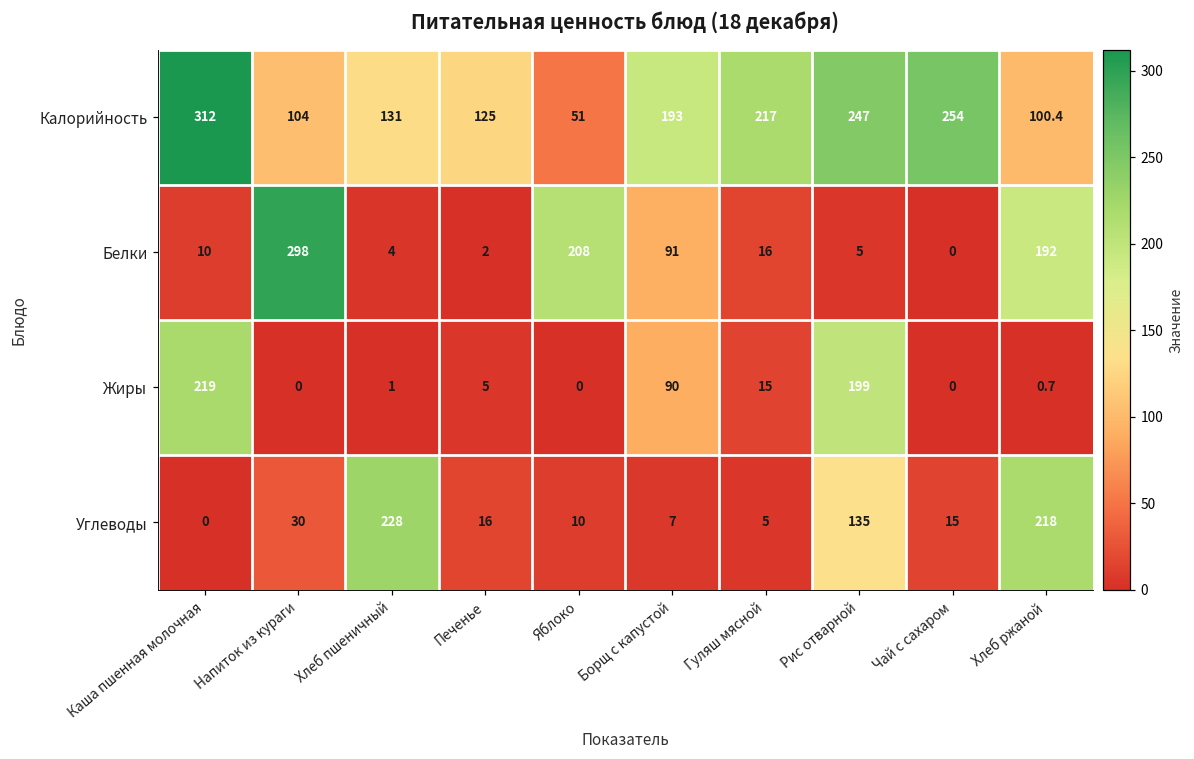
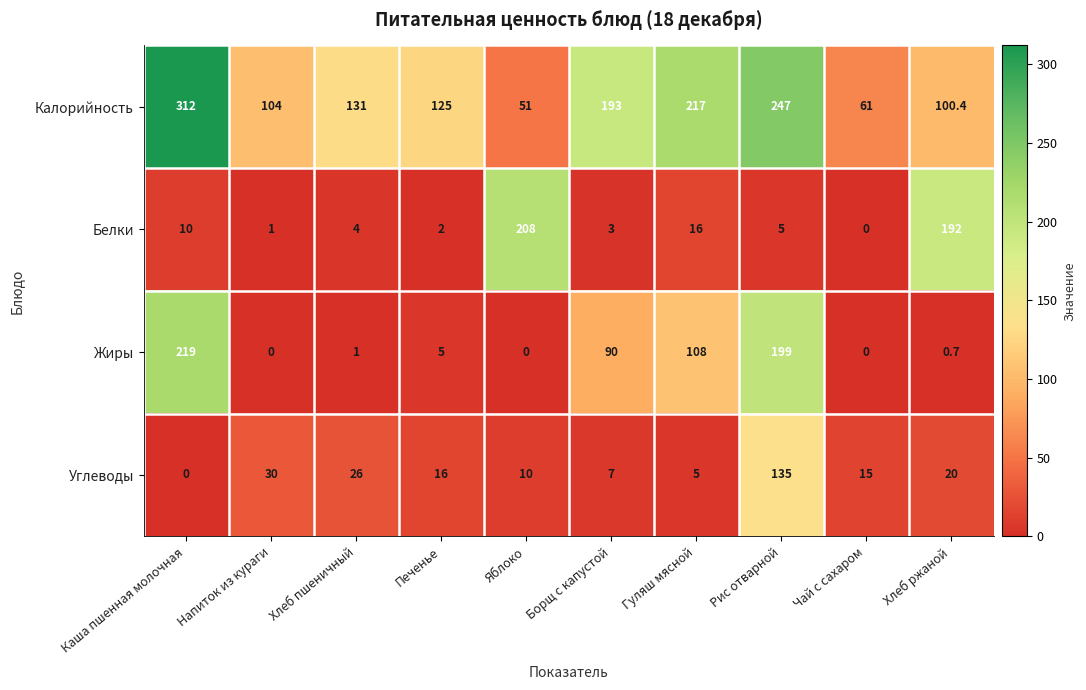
Калорийность, Чай с сахаром: 254 -> 61
Белки, Напиток из кураги: 298 -> 1
Белки, Борщ с капустой: 91 -> 3
Жиры, Гуляш мясной: 15 -> 108
Углеводы, Хлеб пшеничный: 228 -> 26
Углеводы, Хлеб ржаной: 218 -> 20
